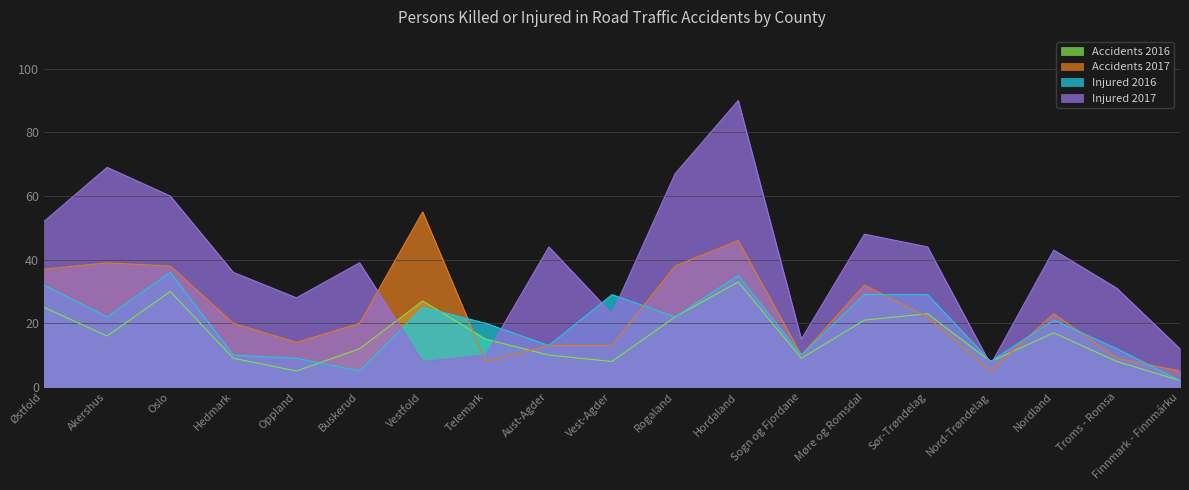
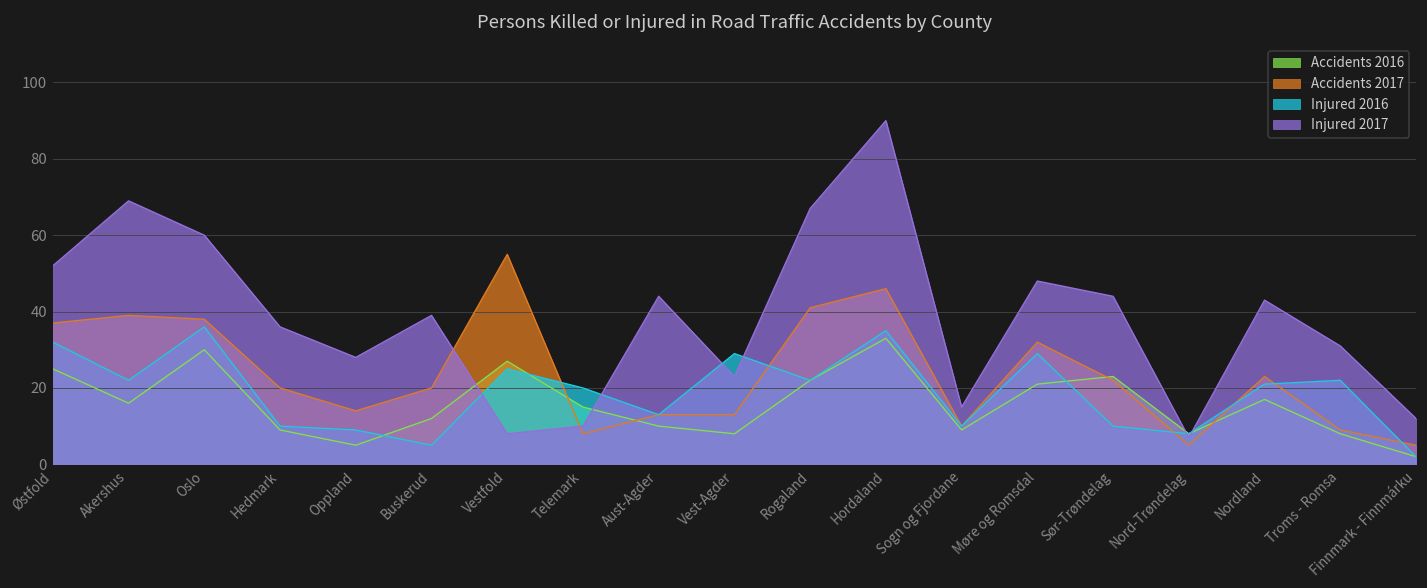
Accidents 2017, Rogaland: 38 -> 41
Injured 2016, Sør-Trøndelag: 29 -> 10
Injured 2016, Troms - Romsa: 12 -> 22
